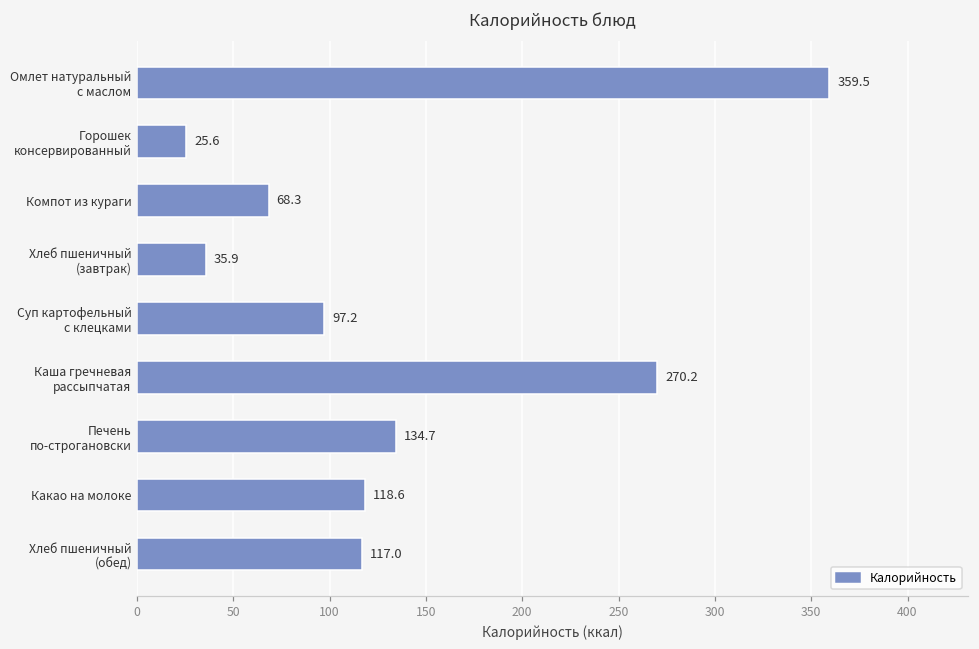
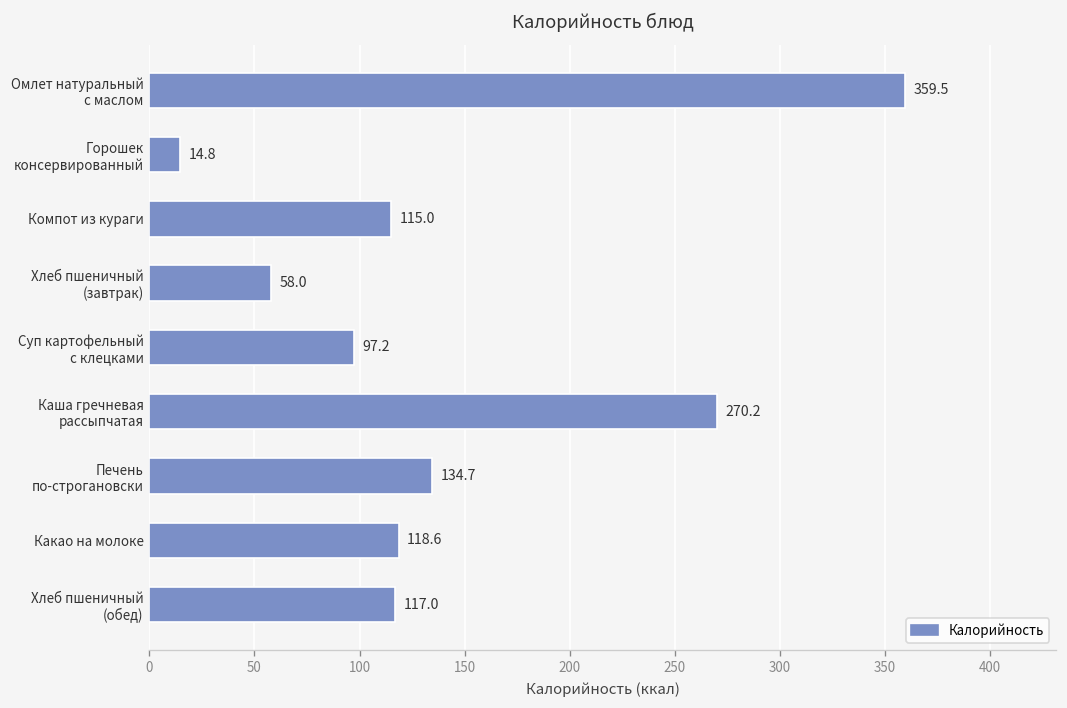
Горошек консервированный: 25.6 -> 14.8
Компот из кураги: 68.3 -> 115.0
Хлеб пшеничный (завтрак): 35.9 -> 58.0
